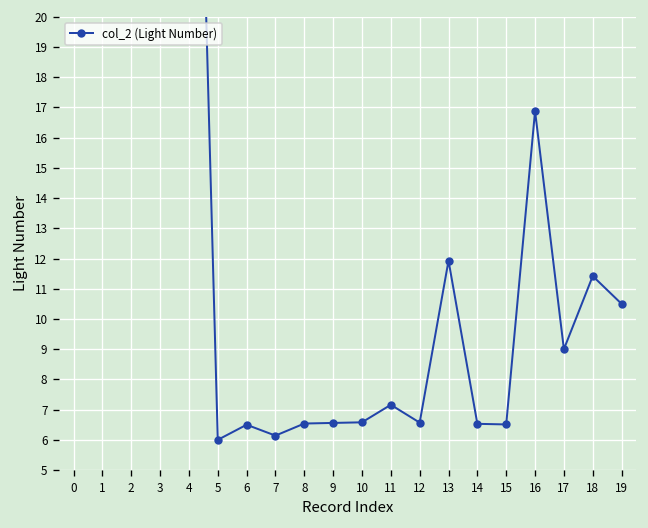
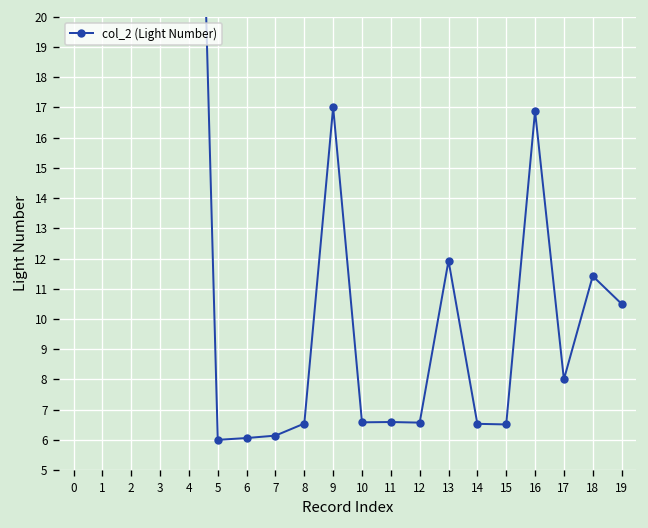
6: 6.5 -> 6.1
9: 6.6 -> 17.0
11: 7.2 -> 6.6
17: 9.0 -> 8.0
